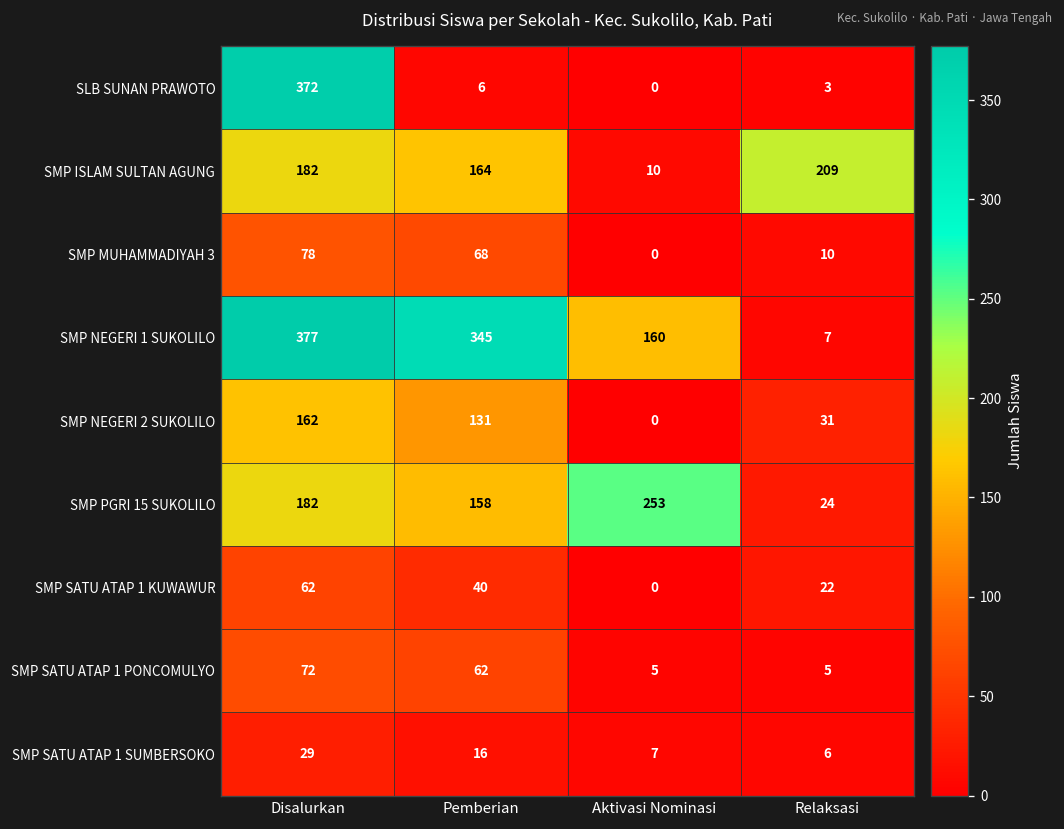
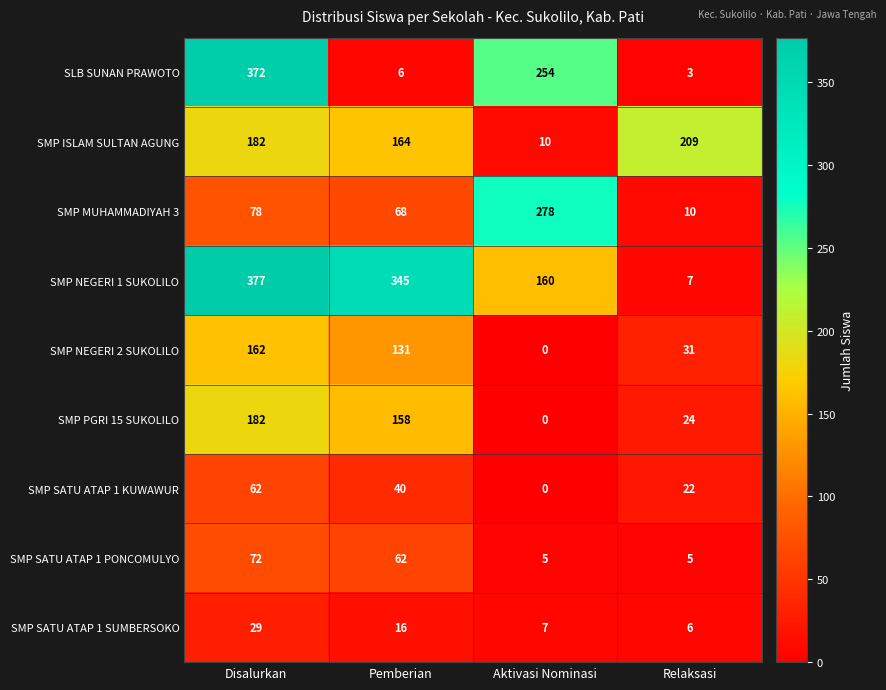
SLB SUNAN PRAWOTO, Aktivasi Nominasi: 0 -> 254
SMP MUHAMMADIYAH 3, Aktivasi Nominasi: 0 -> 278
SMP PGRI 15 SUKOLILO, Aktivasi Nominasi: 253 -> 0
